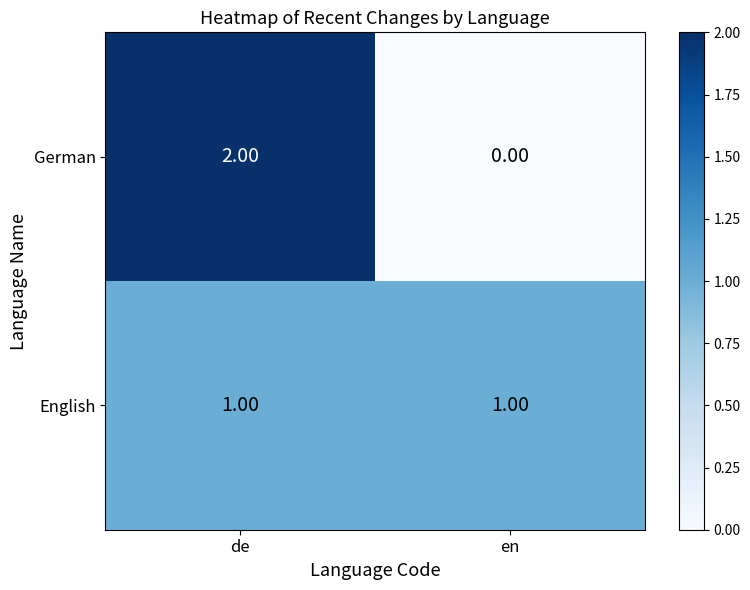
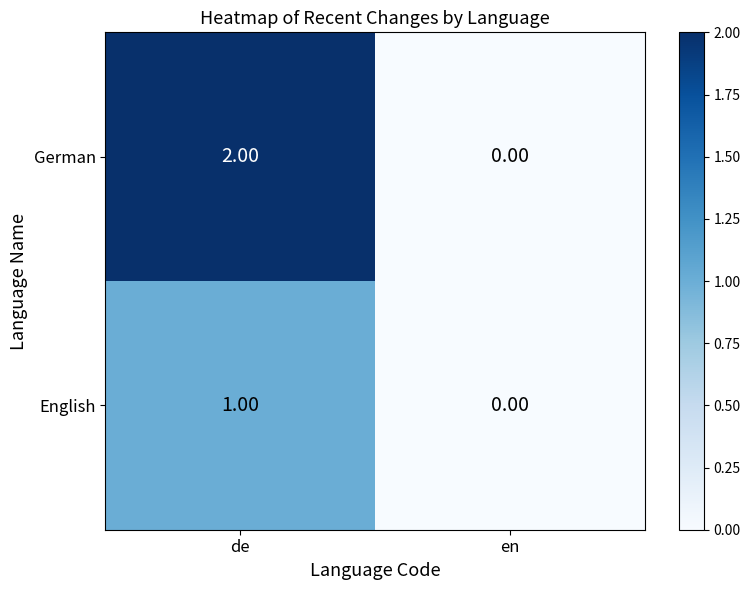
English, en: 1.00 -> 0.00
